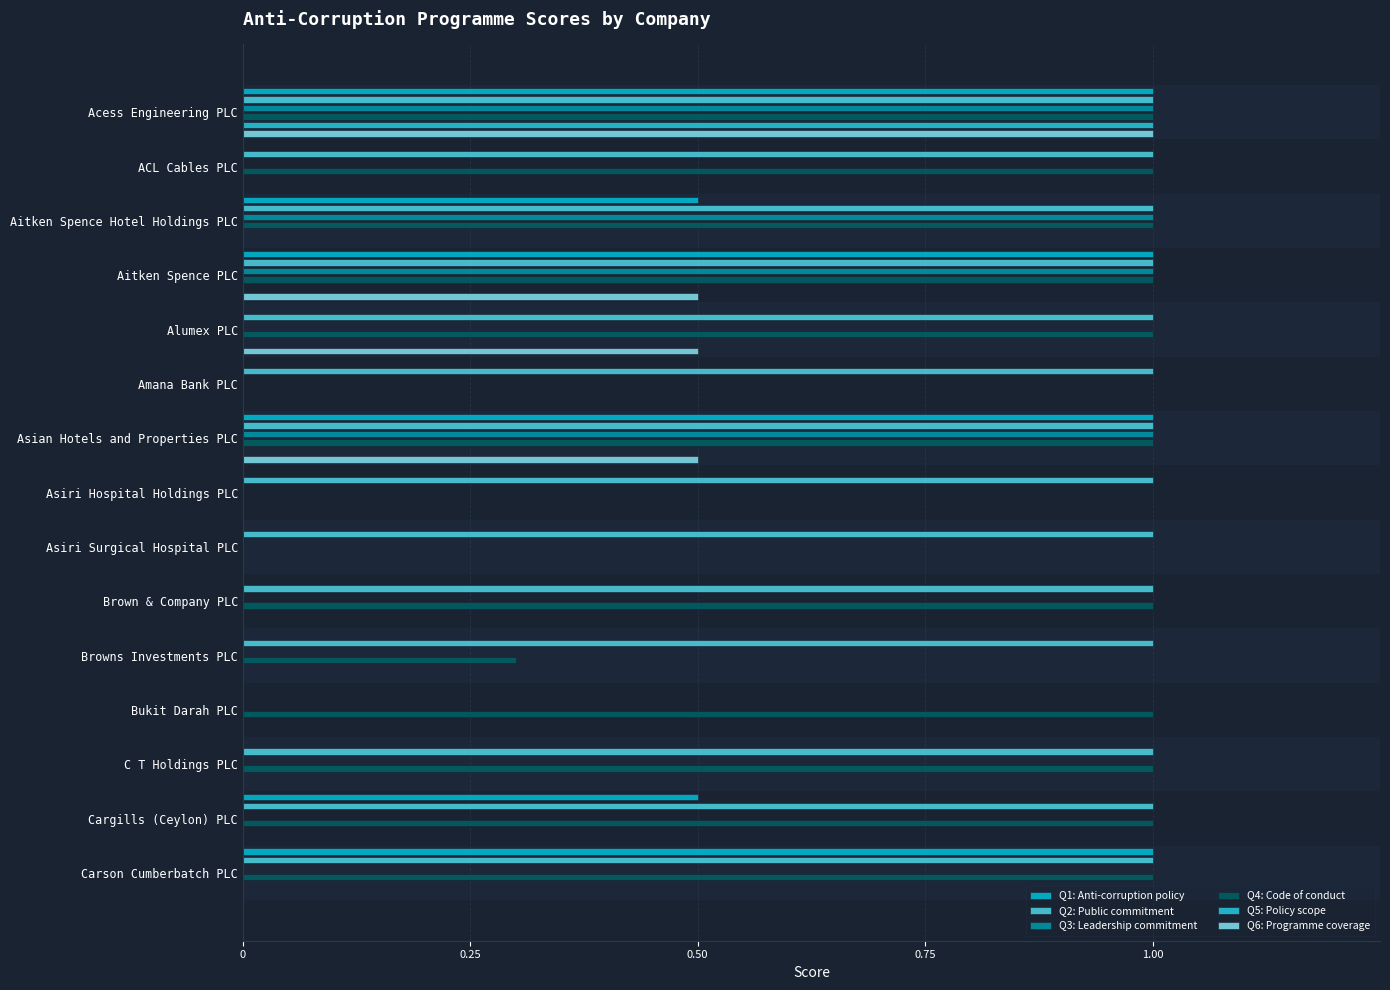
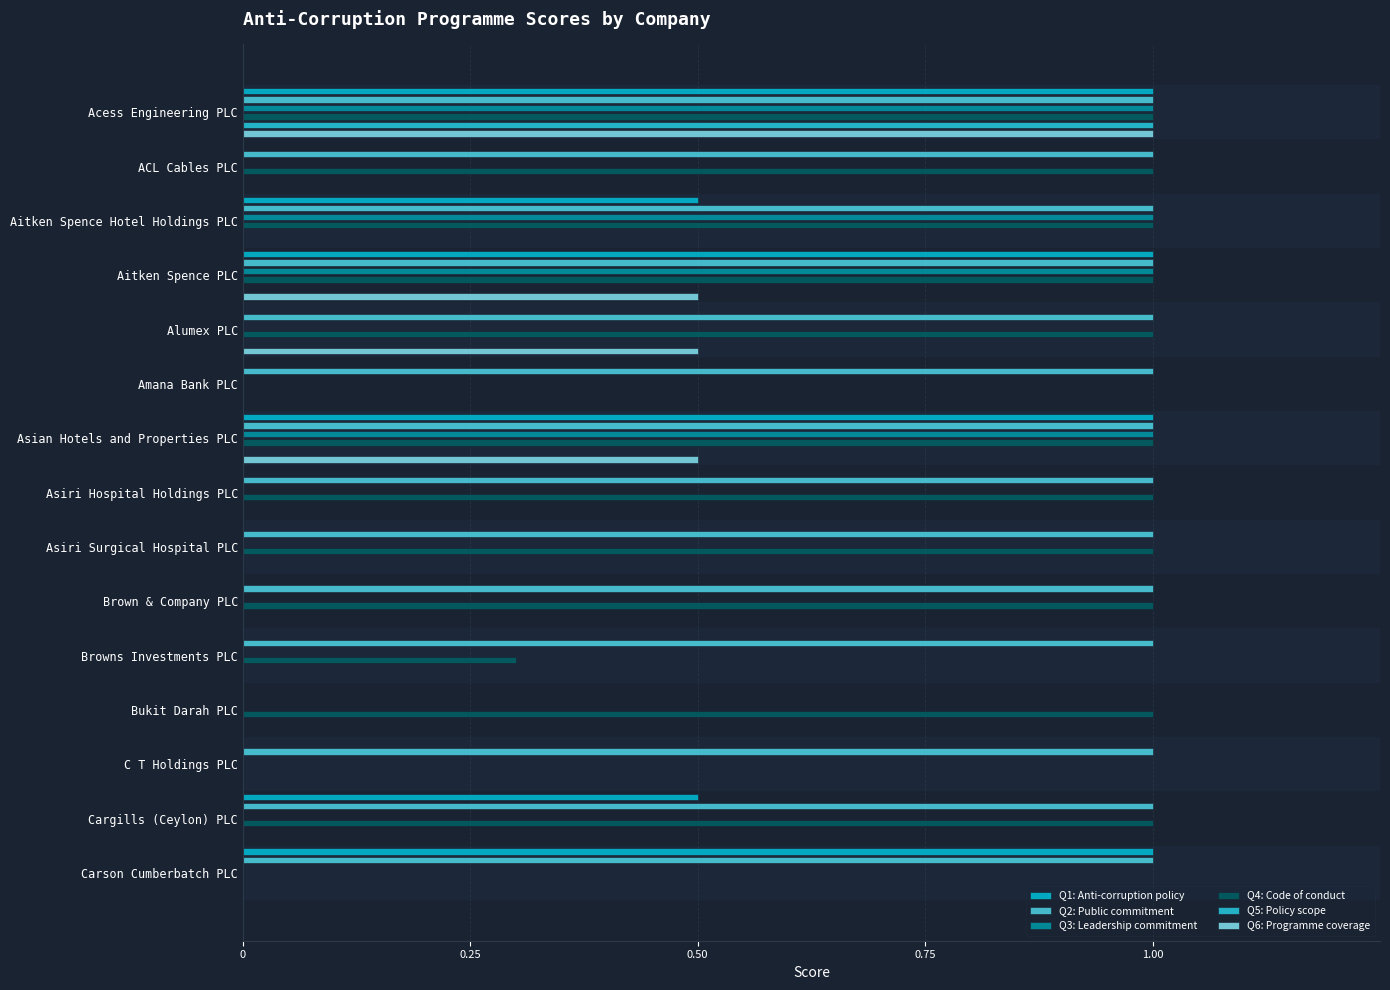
Q4: Code of conduct, Asiri Hospital Holdings PLC: 0 -> 1
Q4: Code of conduct, Asiri Surgical Hospital PLC: 0 -> 1
Q4: Code of conduct, C T Holdings PLC: 1 -> 0
Q4: Code of conduct, Carson Cumberbatch PLC: 1 -> 0
